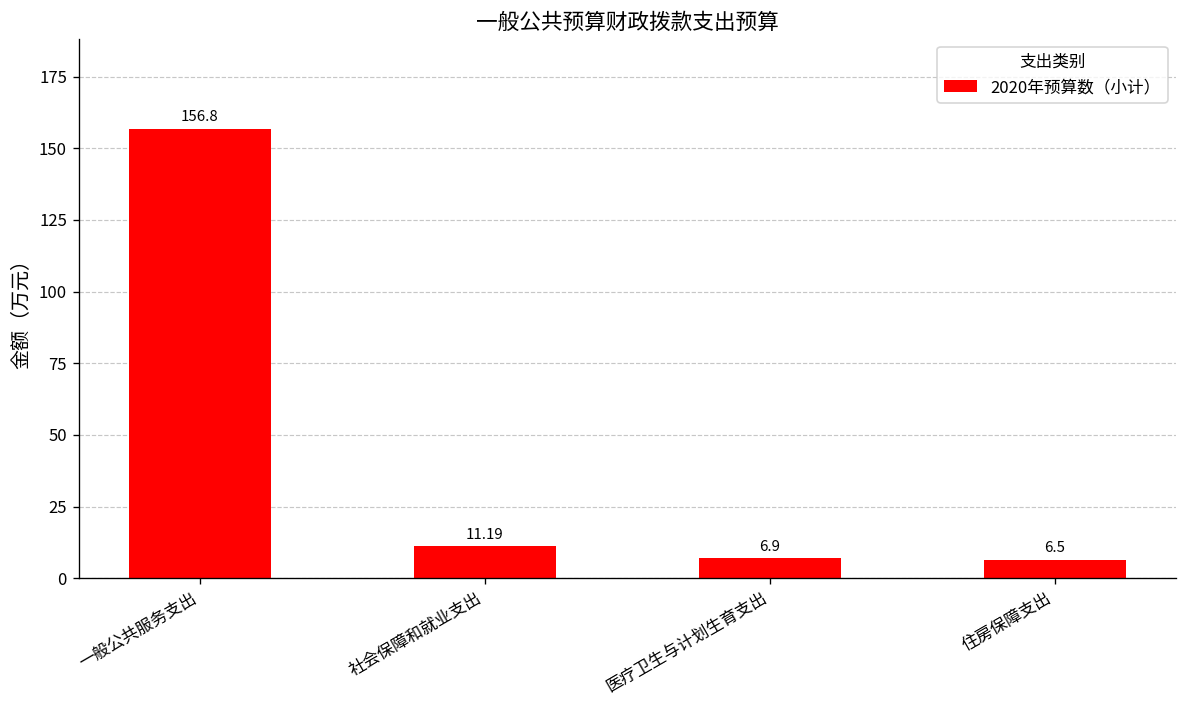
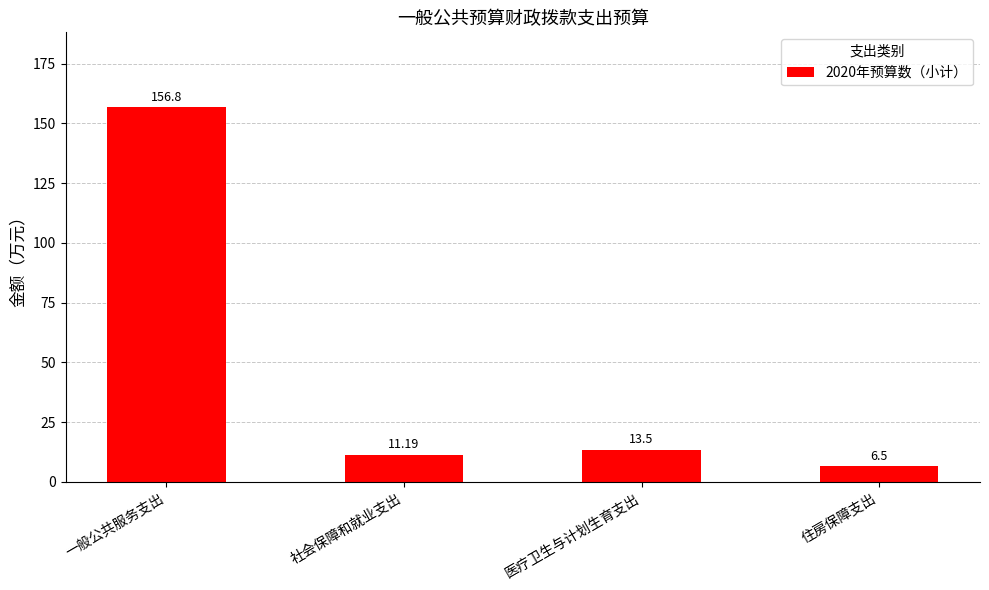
医疗卫生与计划生育支出: 6.9 -> 13.5
